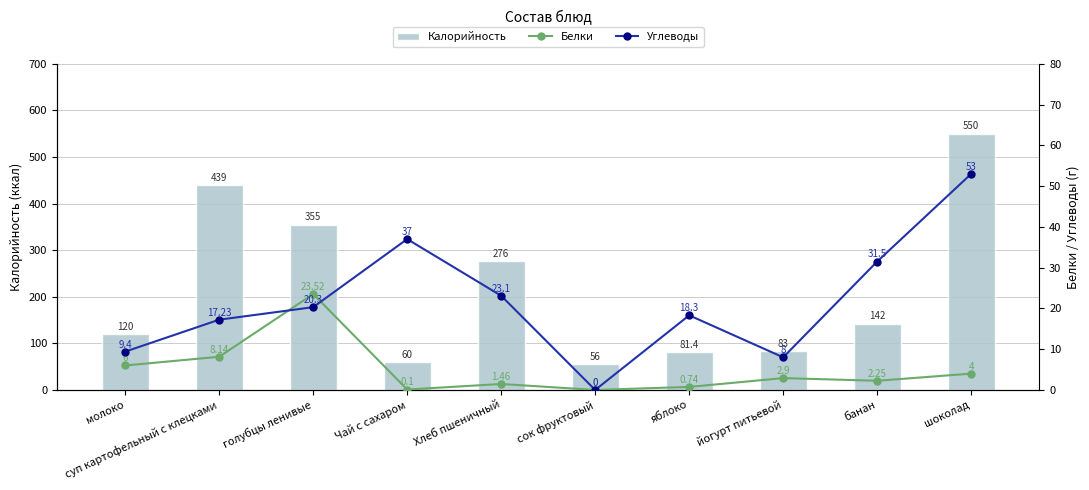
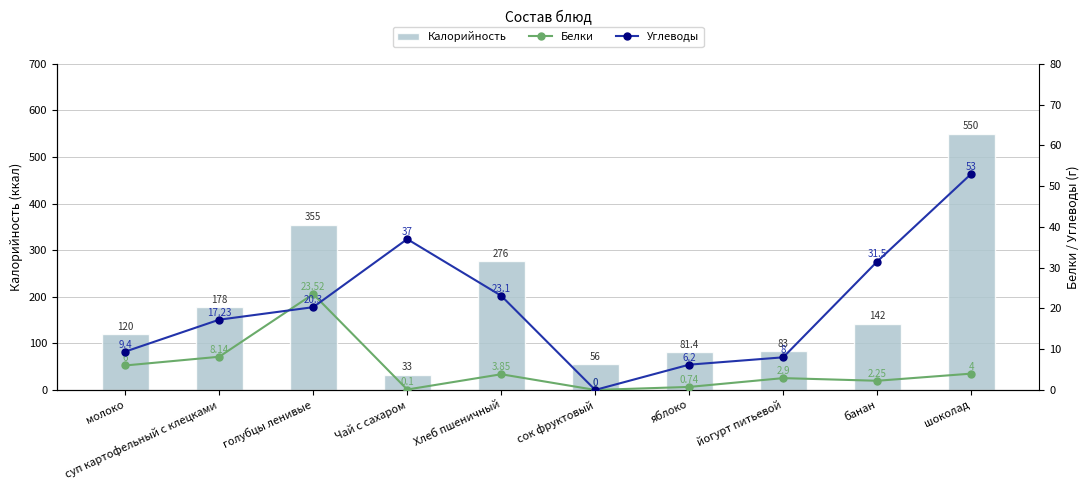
Калорийность, суп картофельный с клецками: 439 -> 178
Калорийность, Чай с сахаром: 60 -> 33
Белки, Хлеб пшеничный: 1.46 -> 3.85
Углеводы, яблоко: 18.3 -> 6.2
